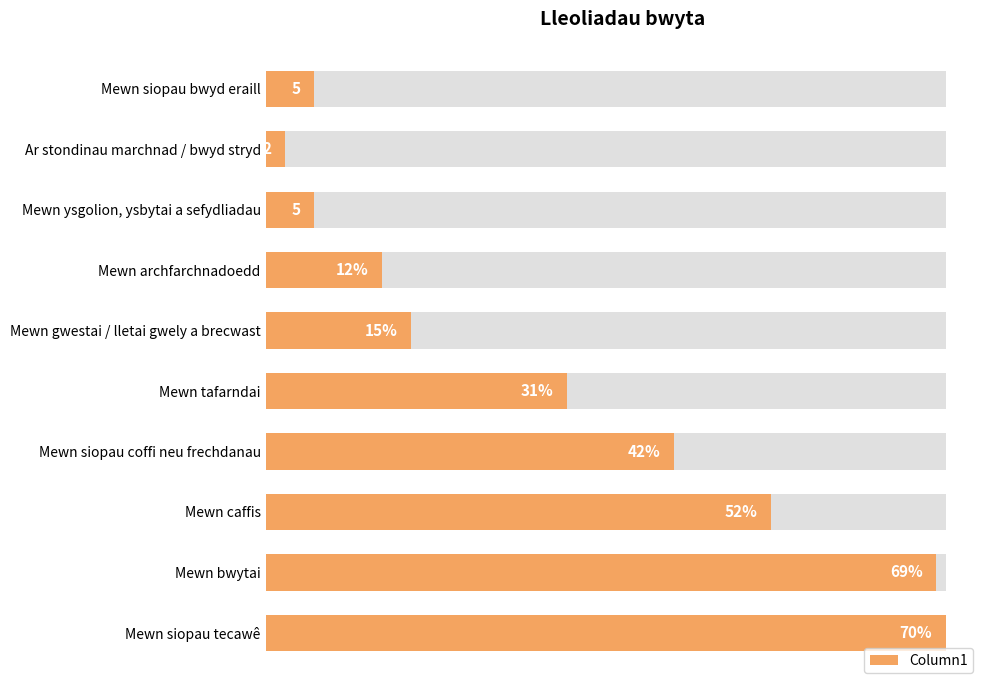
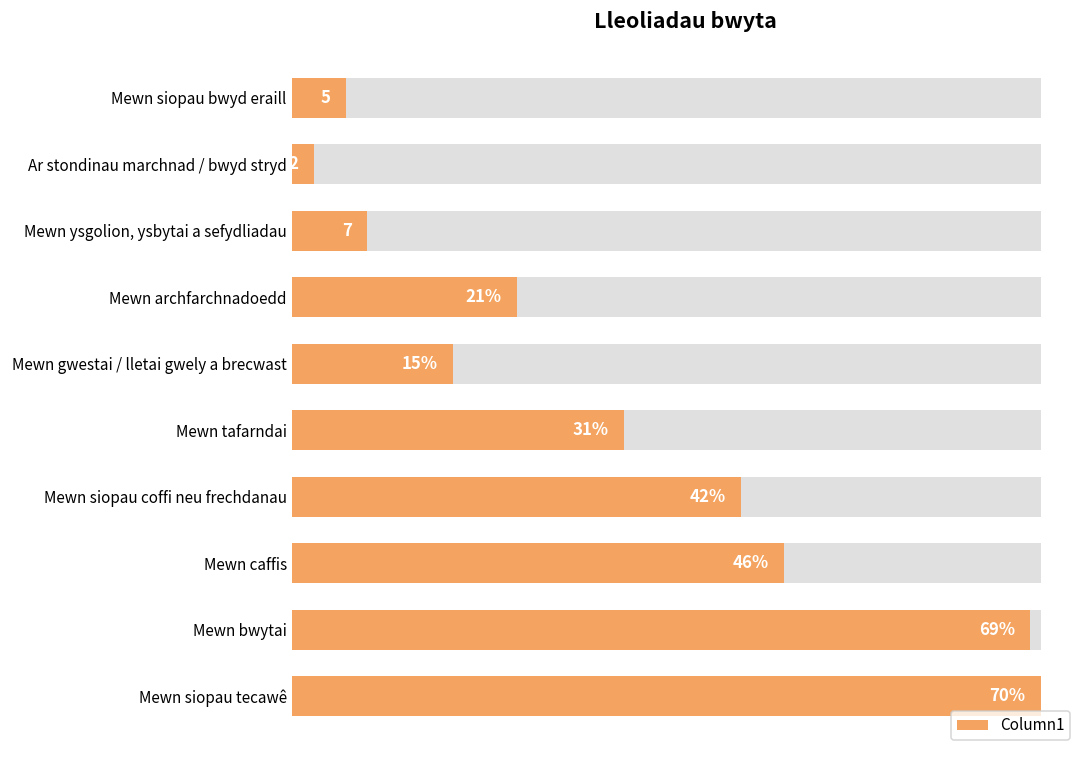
Column1, Mewn ysgolion, ysbytai a sefydliadau: 5 -> 7
Column1, Mewn archfarchnadoedd: 12% -> 21%
Column1, Mewn caffis: 52% -> 46%
